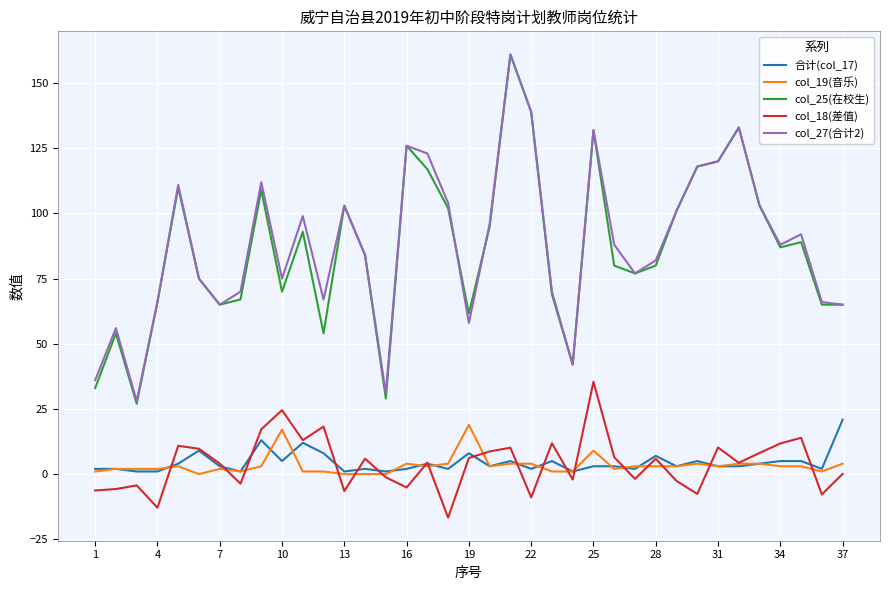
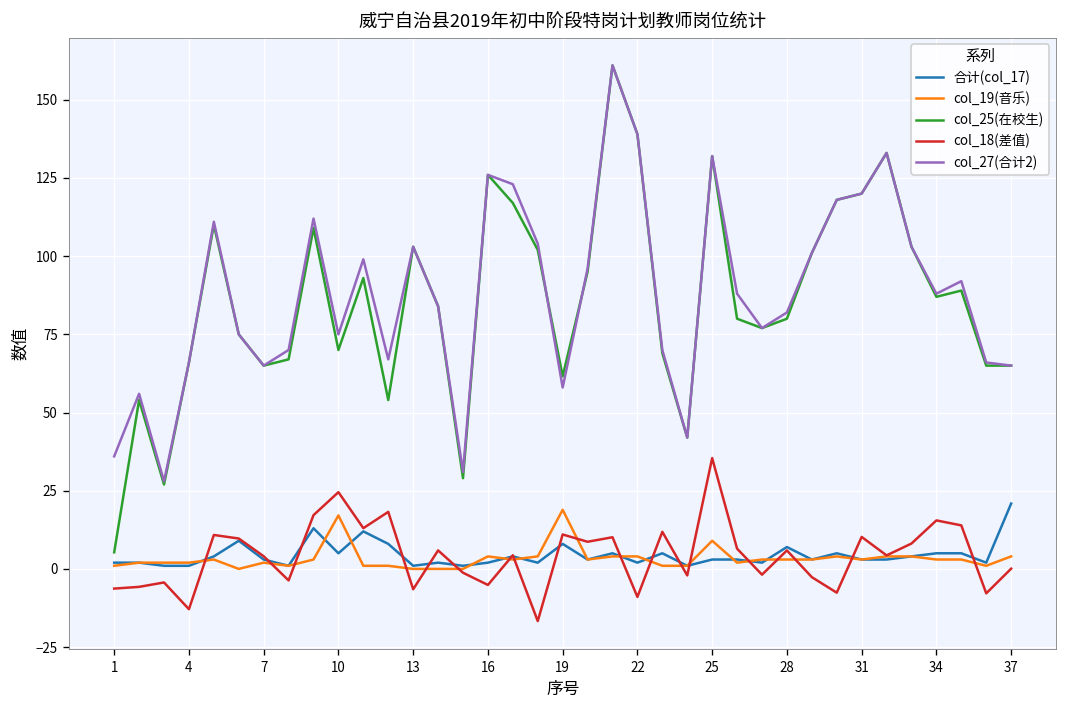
col_25(在校生), 1: 33 -> 5
col_18(差值), 19: 6 -> 11
col_18(差值), 34: 12 -> 16
